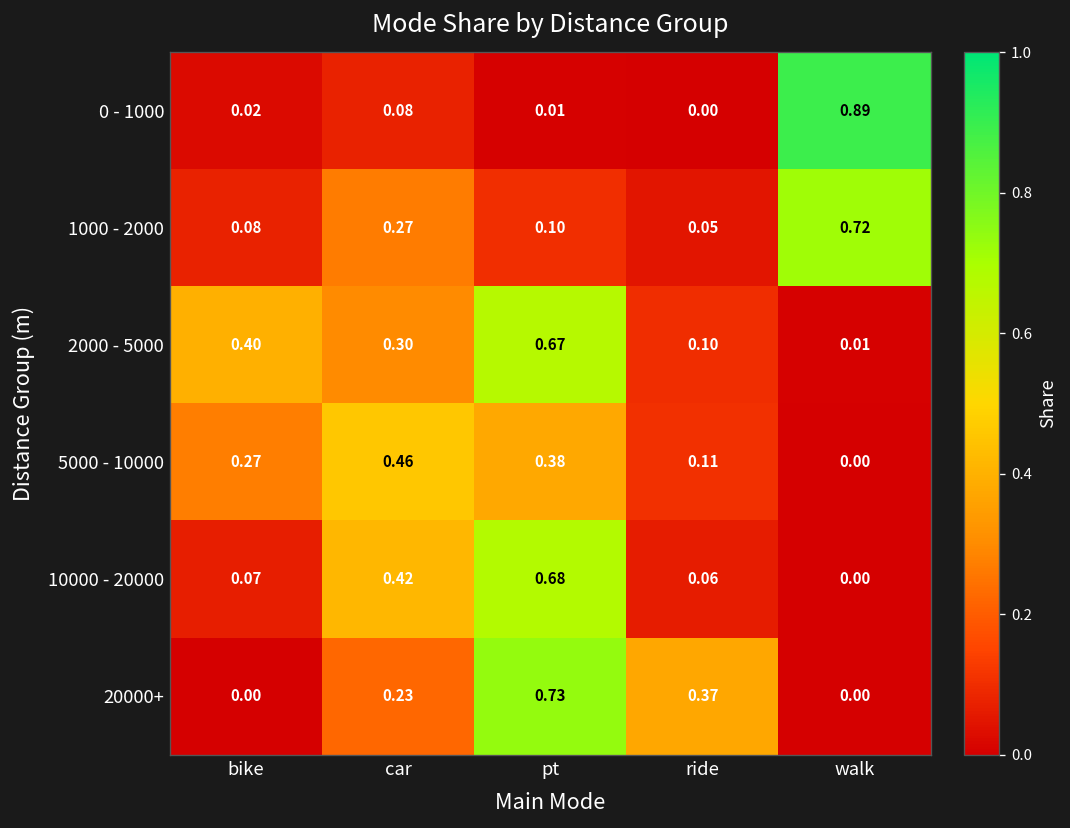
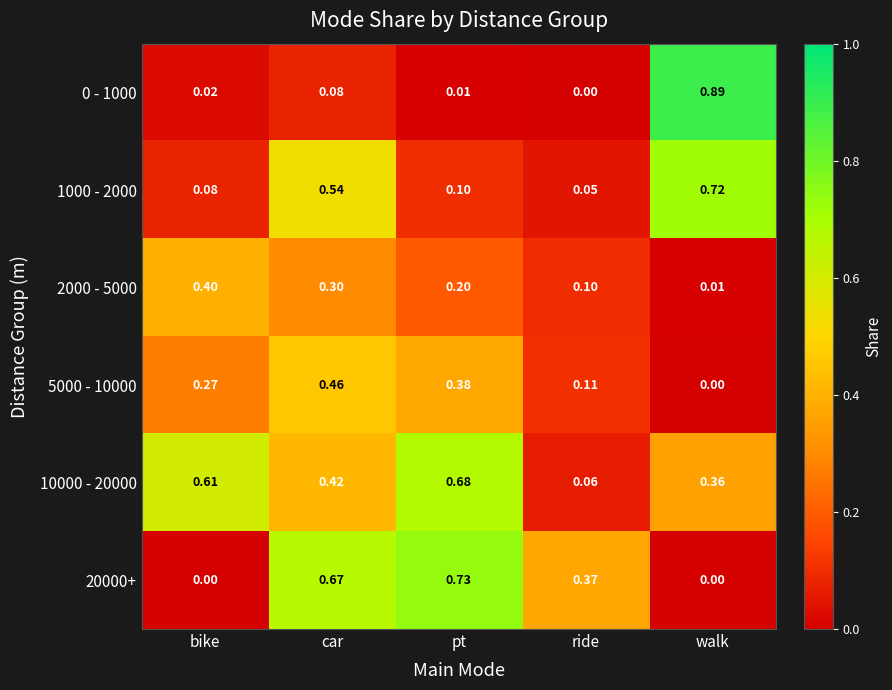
1000 - 2000, car: 0.27 -> 0.54
2000 - 5000, pt: 0.67 -> 0.20
10000 - 20000, bike: 0.07 -> 0.61
10000 - 20000, walk: 0.00 -> 0.36
20000+, car: 0.23 -> 0.67
